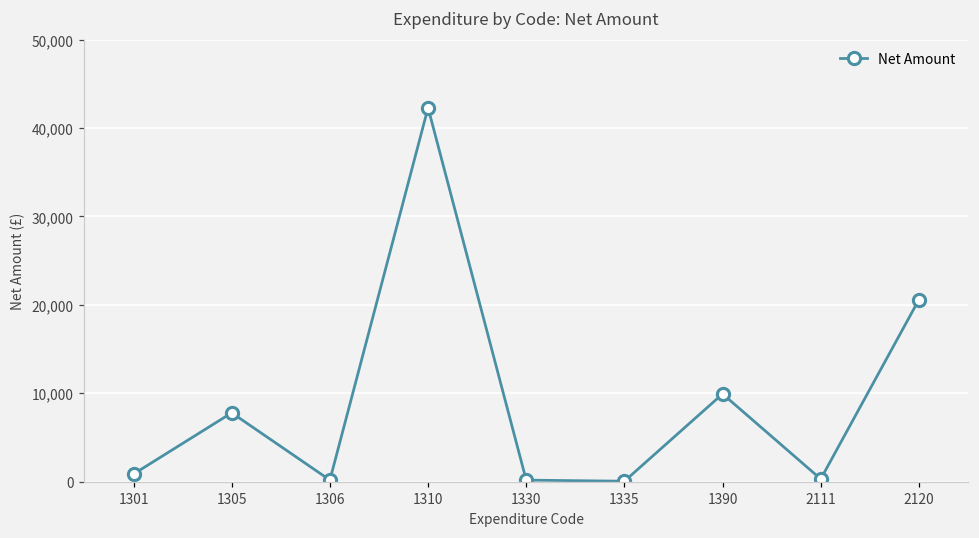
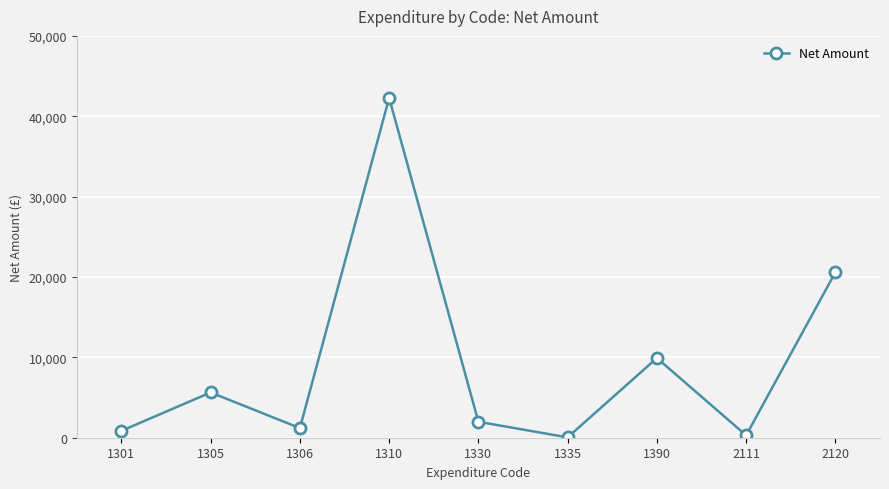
1305: 8,000 -> 6,000
1306: 0 -> 1,000
1330: 0 -> 2,000
